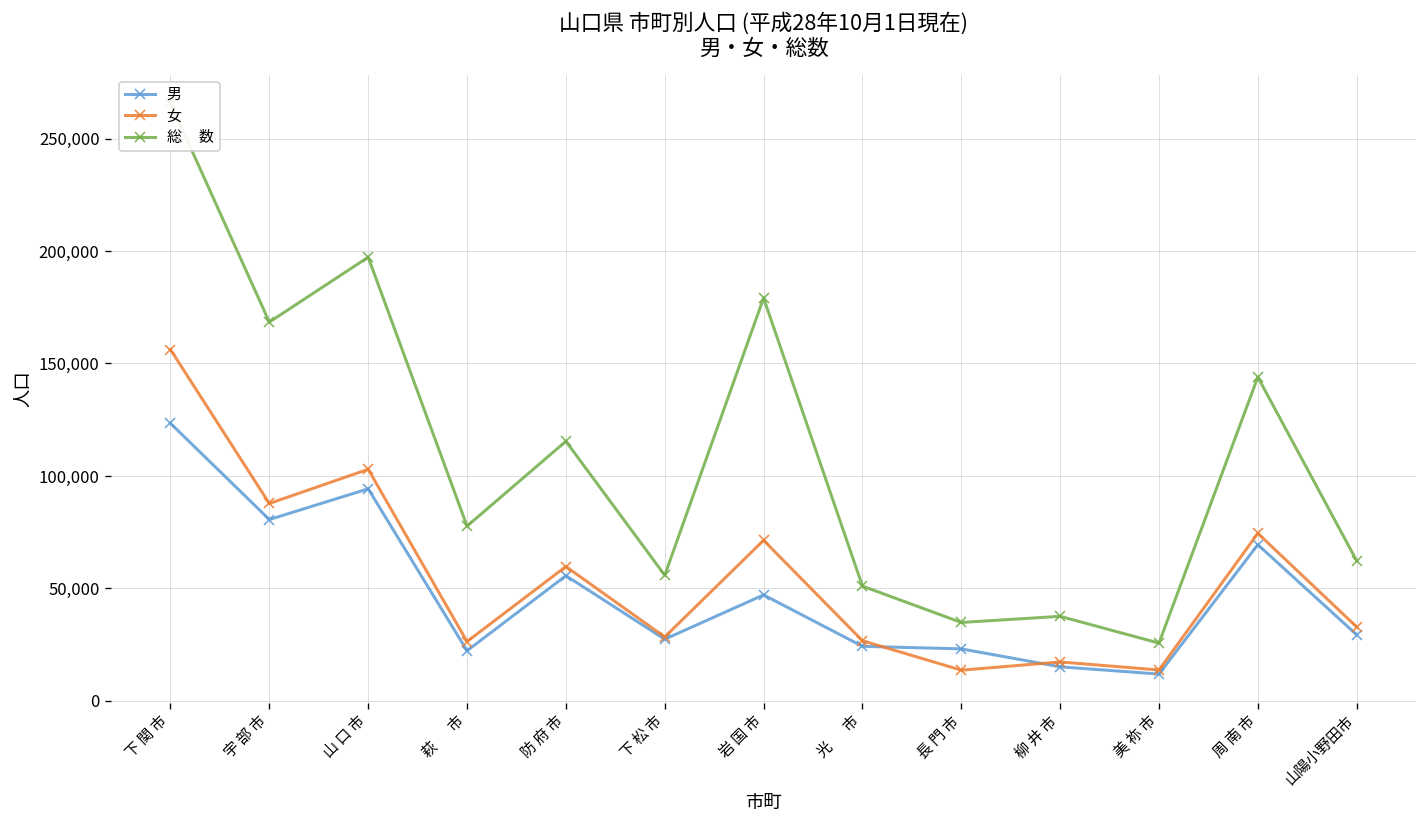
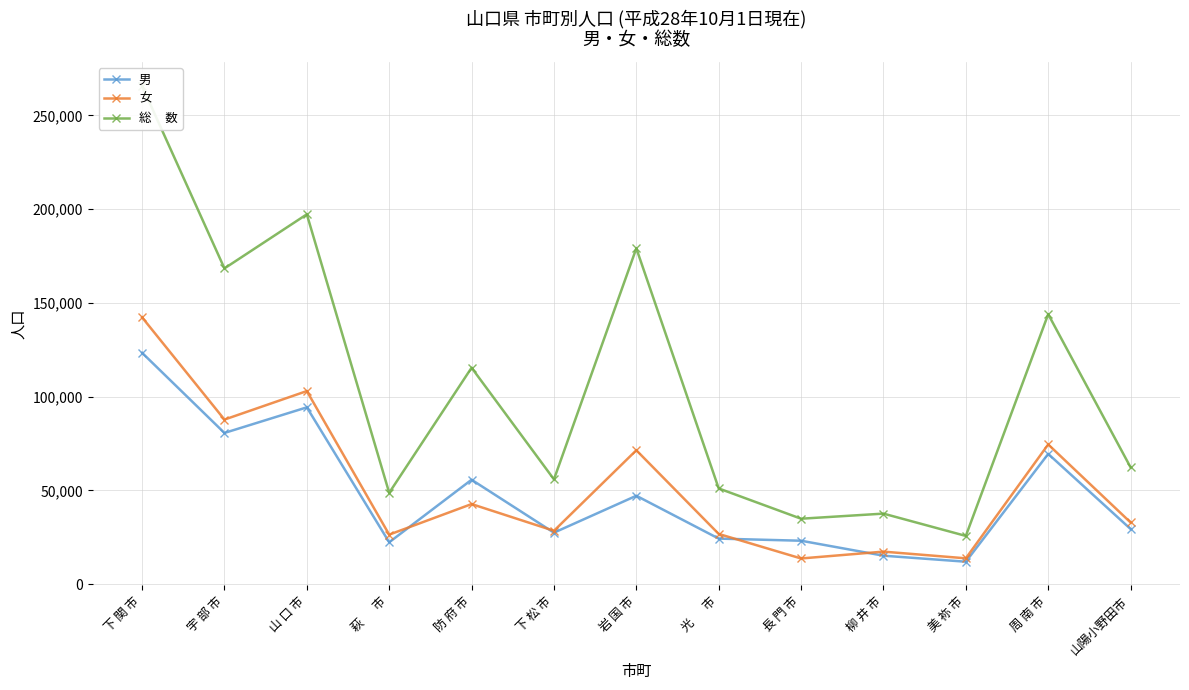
女, 下 関 市: 156,000 -> 142,000
総 数, 萩 市: 78,000 -> 49,000
女, 防 府 市: 60,000 -> 43,000
